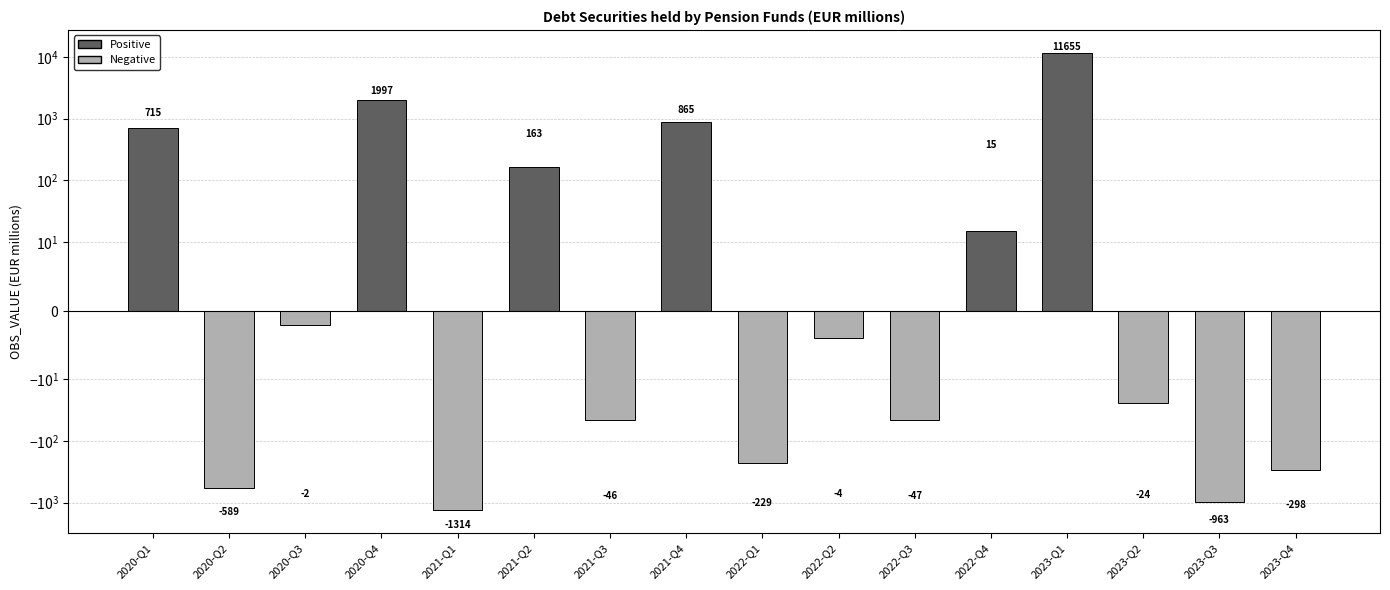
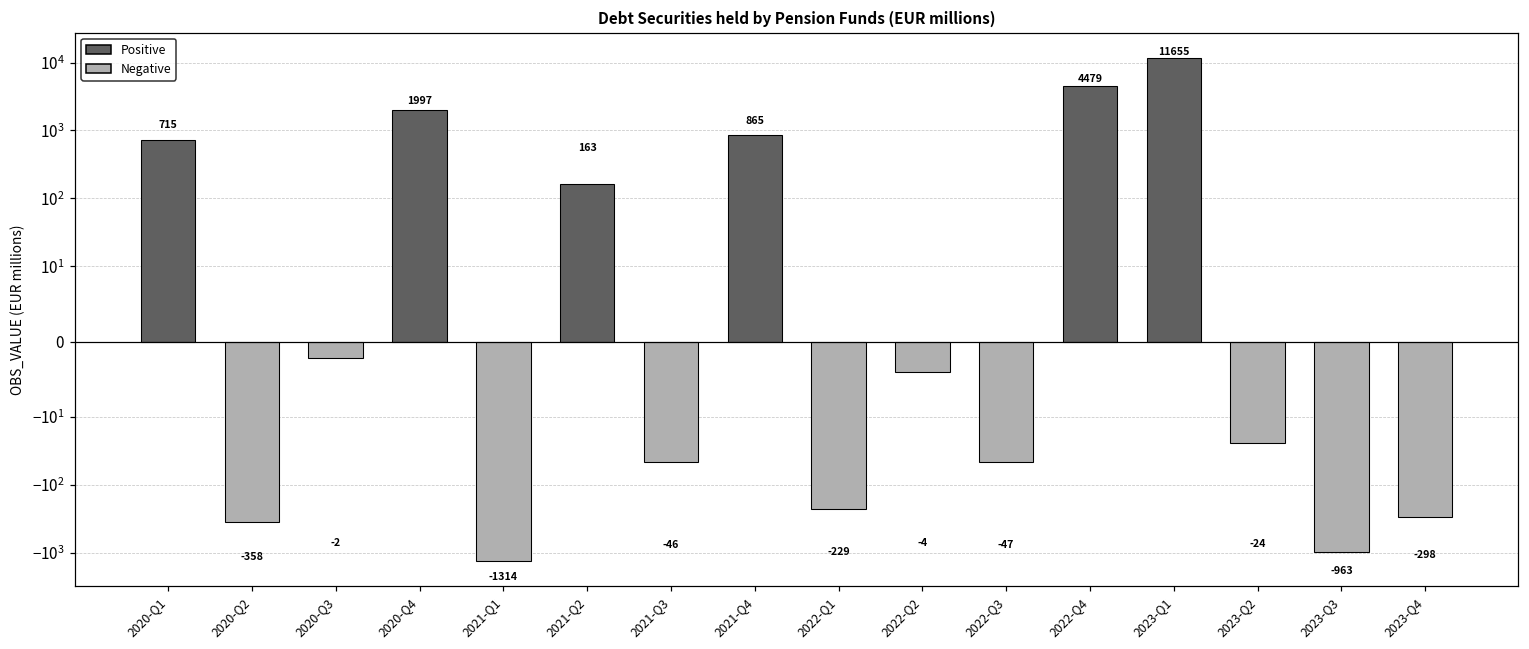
2020-Q2: -589 -> -358
2022-Q4: 15 -> 4479
